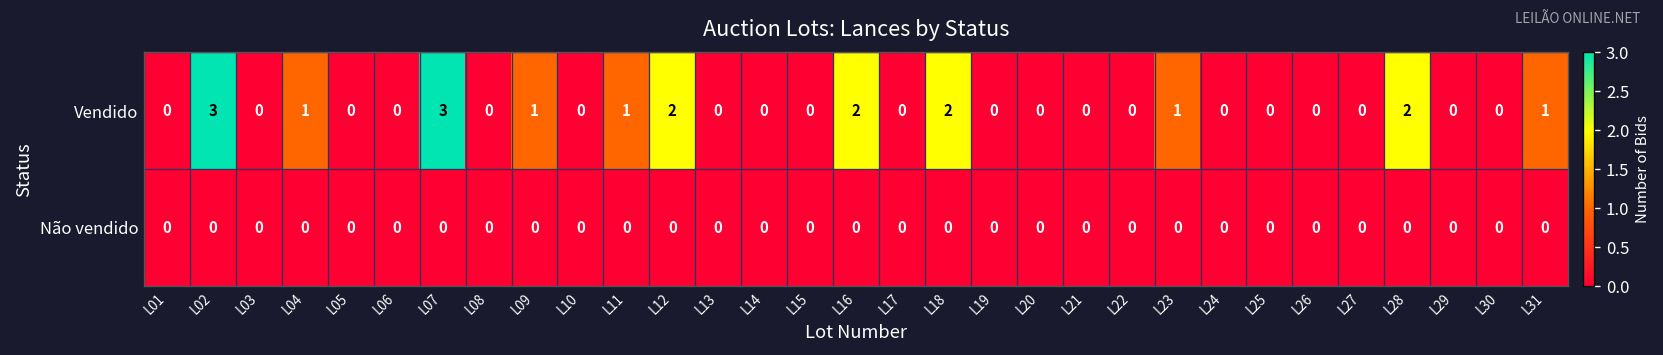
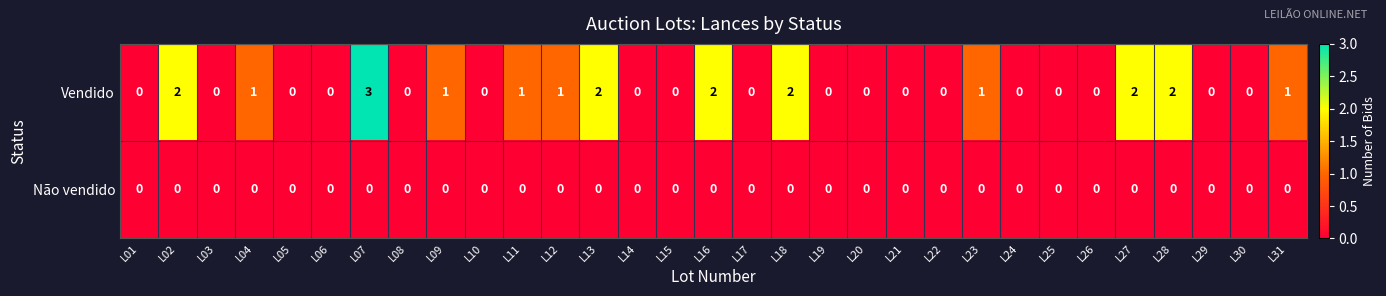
Vendido, L02: 3 -> 2
Vendido, L12: 2 -> 1
Vendido, L13: 0 -> 2
Vendido, L27: 0 -> 2
